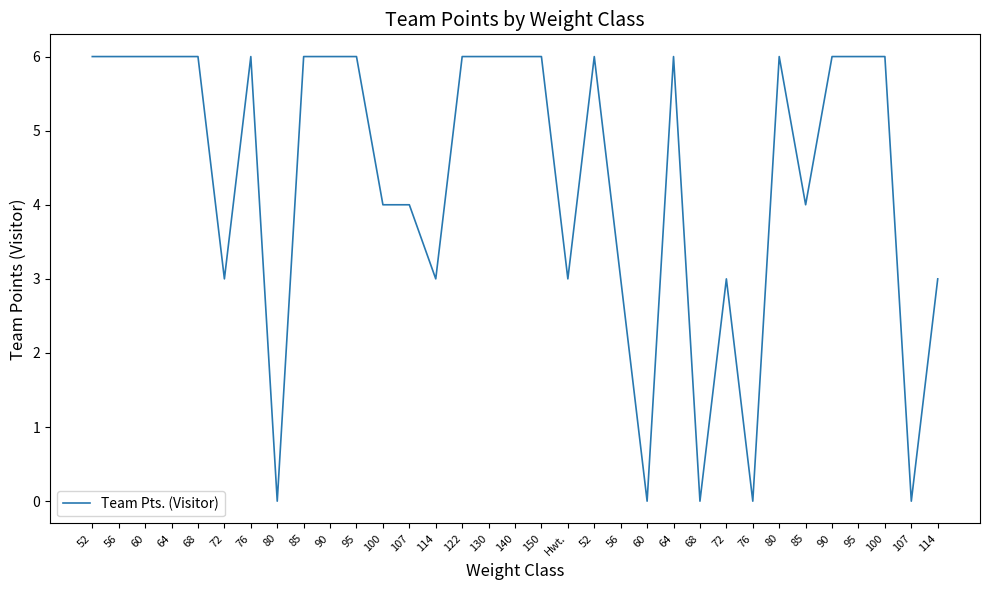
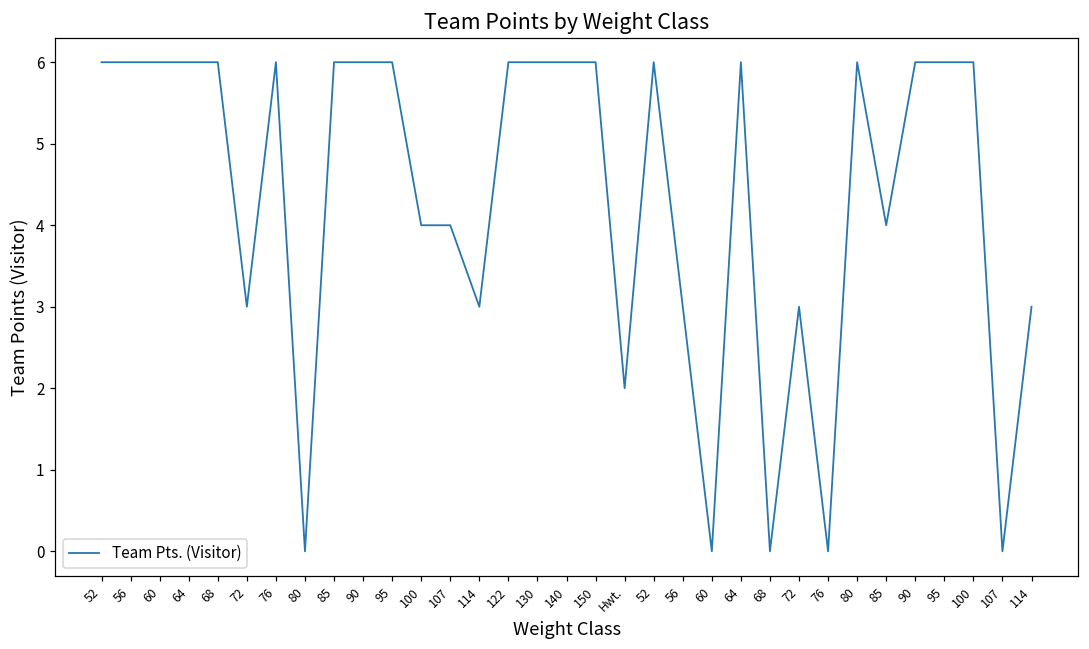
Hwt.: 3 -> 2
